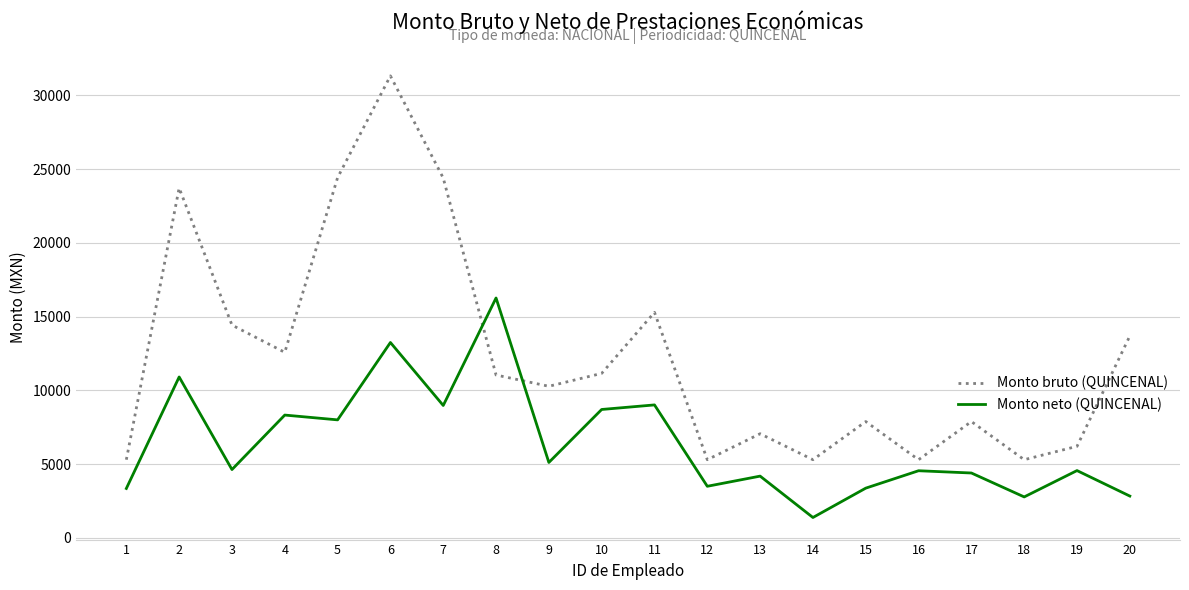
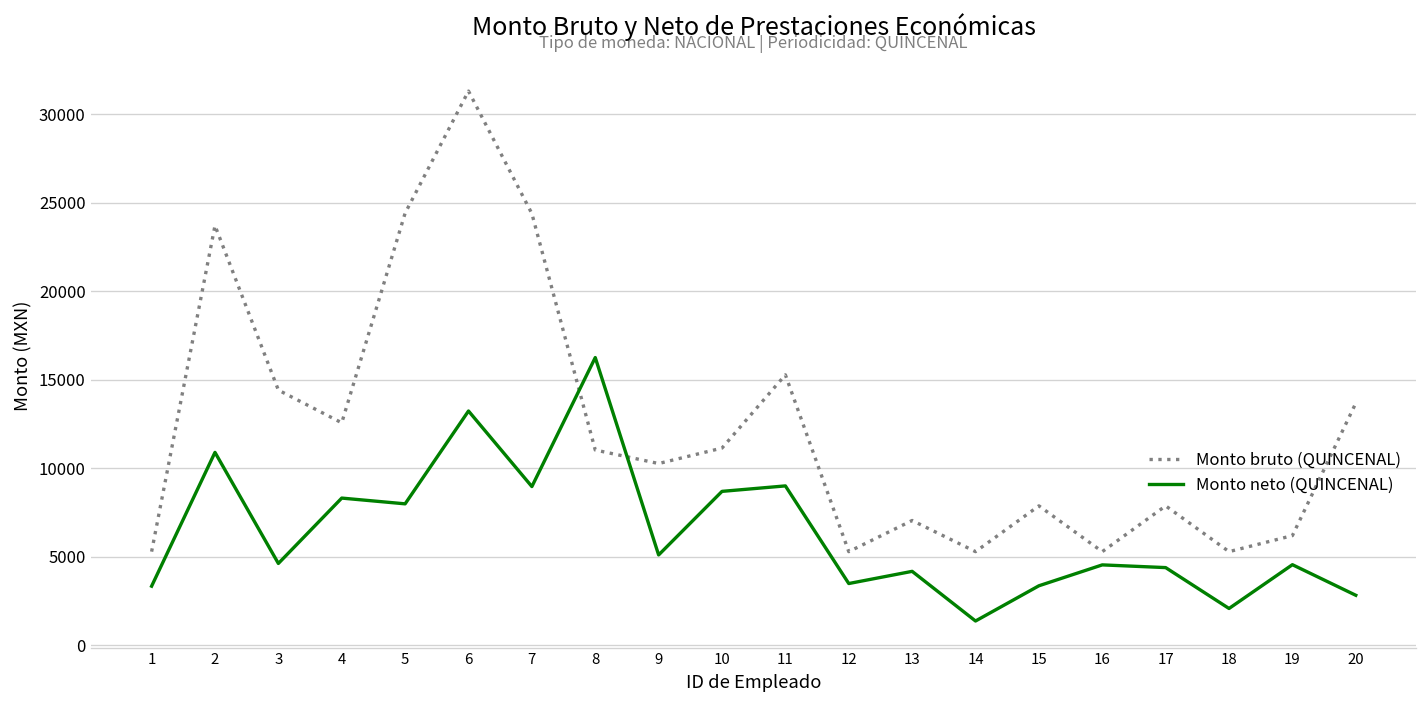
Monto neto (QUINCENAL), 18: 2800 -> 2100
